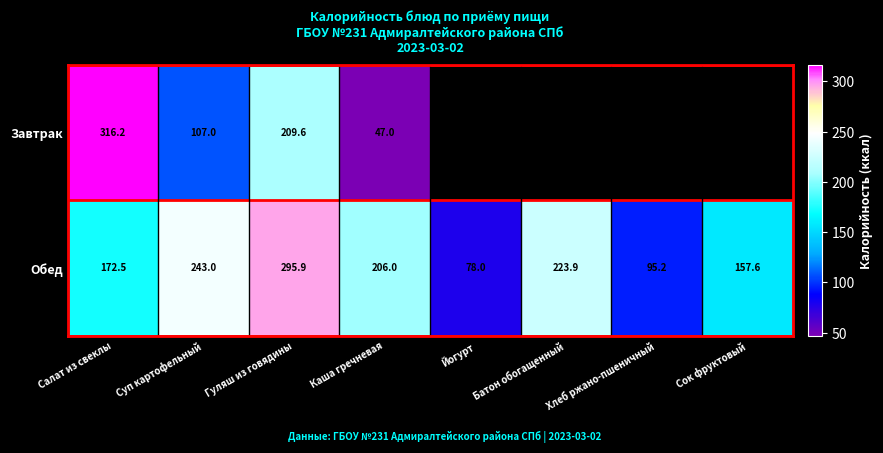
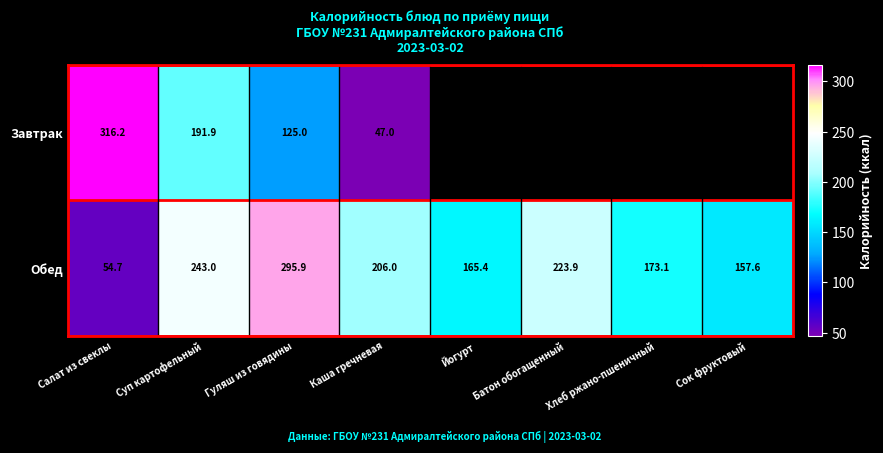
Завтрак, Суп картофельный: 107.0 -> 191.9
Завтрак, Гуляш из говядины: 209.6 -> 125.0
Обед, Салат из свеклы: 172.5 -> 54.7
Обед, Йогурт: 78.0 -> 165.4
Обед, Хлеб ржано-пшеничный: 95.2 -> 173.1
